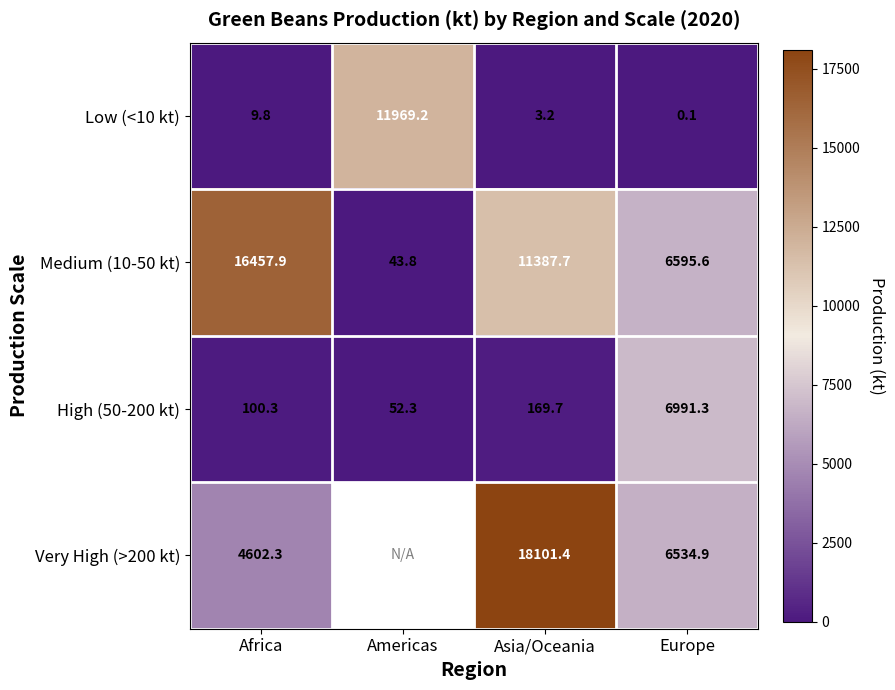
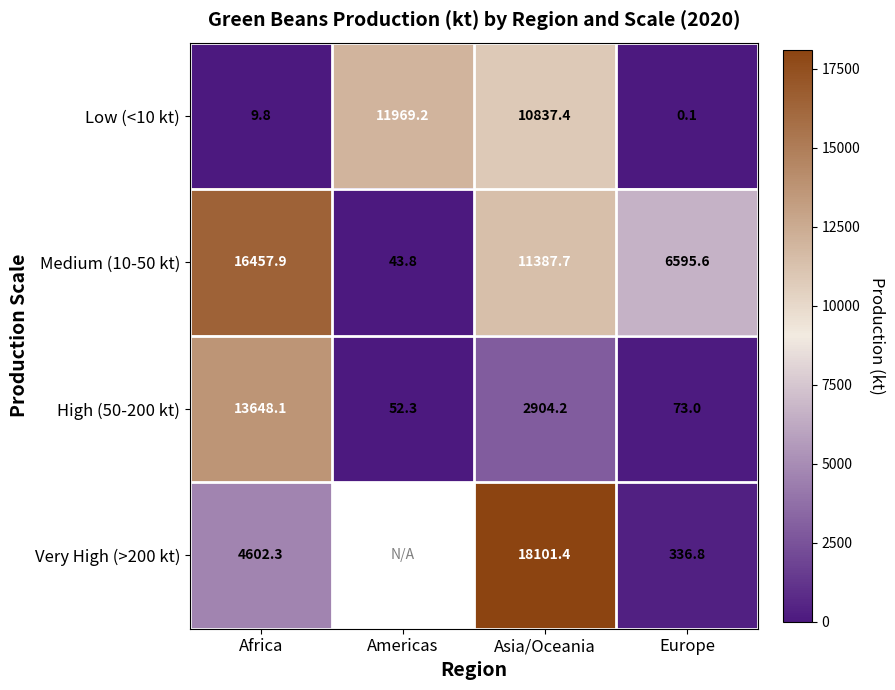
Low (<10 kt), Asia/Oceania: 3.2 -> 10837.4
High (50-200 kt), Africa: 100.3 -> 13648.1
High (50-200 kt), Asia/Oceania: 169.7 -> 2904.2
High (50-200 kt), Europe: 6991.3 -> 73.0
Very High (>200 kt), Europe: 6534.9 -> 336.8
